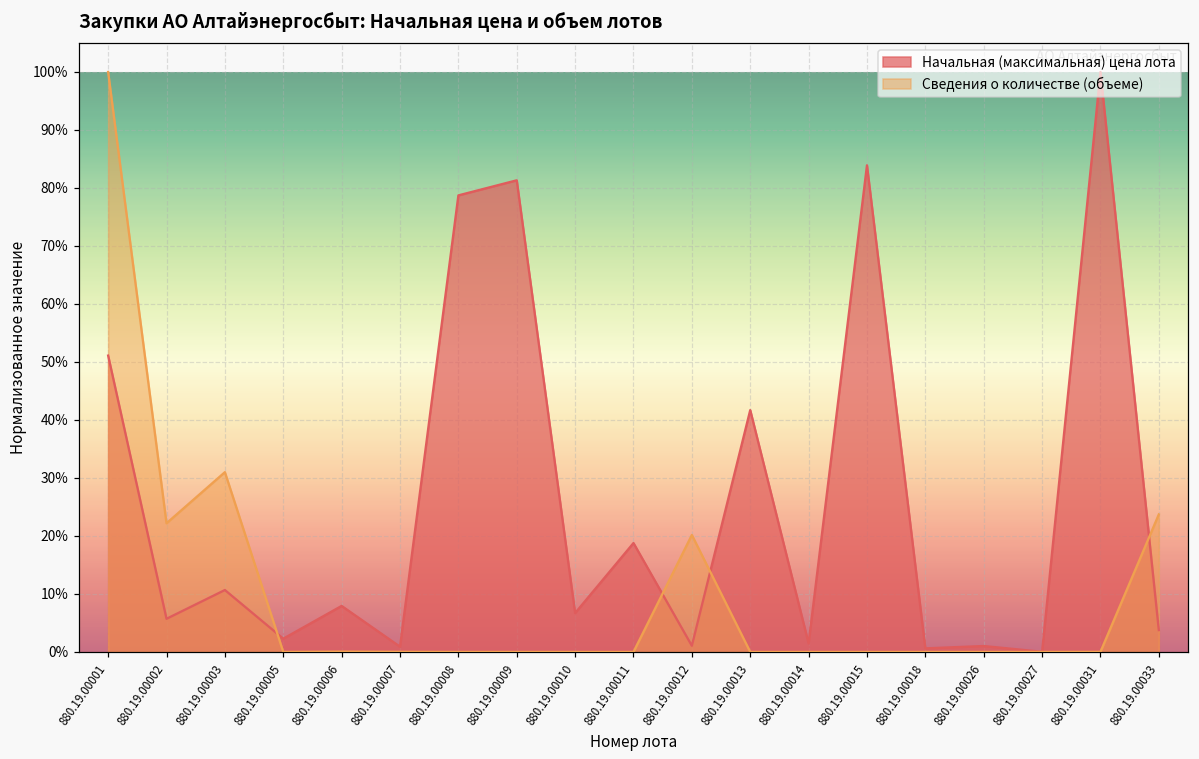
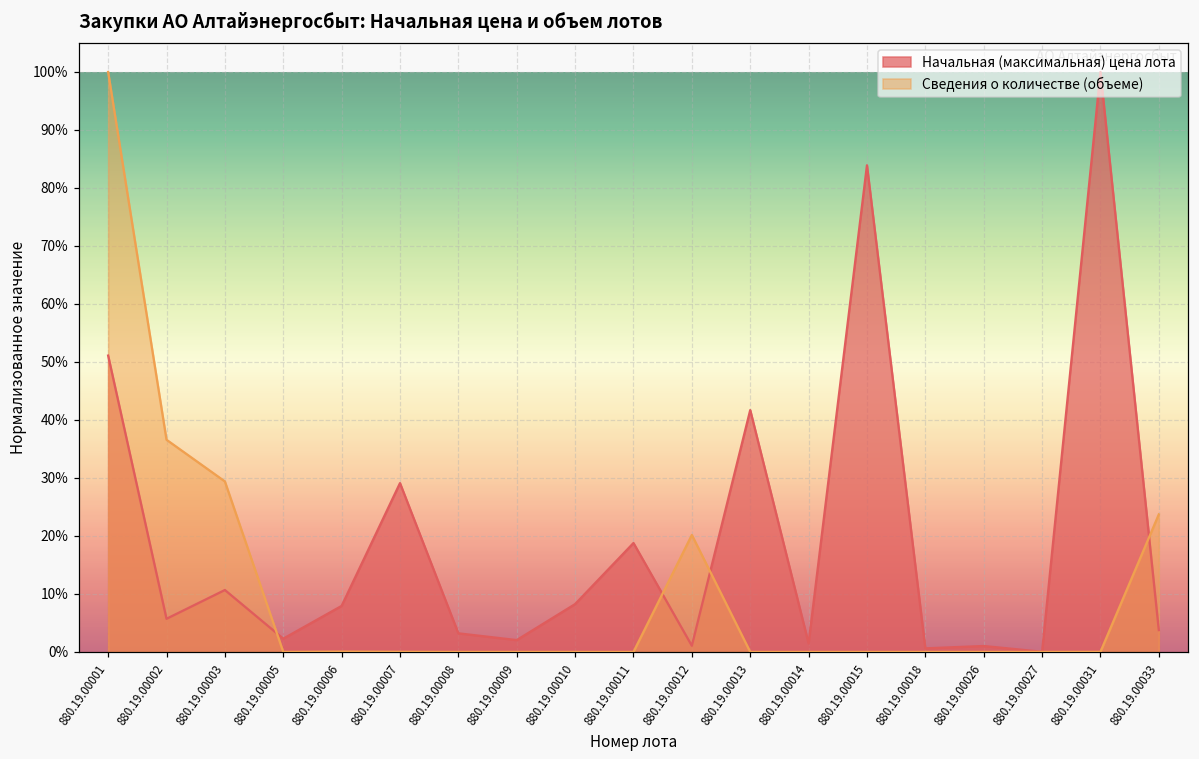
Сведения о количестве (объеме), 880.19.00002: 22% -> 37%
Сведения о количестве (объеме), 880.19.00003: 31% -> 29%
Начальная (максимальная) цена лота, 880.19.00007: 1% -> 29%
Начальная (максимальная) цена лота, 880.19.00008: 79% -> 3%
Начальная (максимальная) цена лота, 880.19.00009: 81% -> 2%
Начальная (максимальная) цена лота, 880.19.00010: 7% -> 8%
